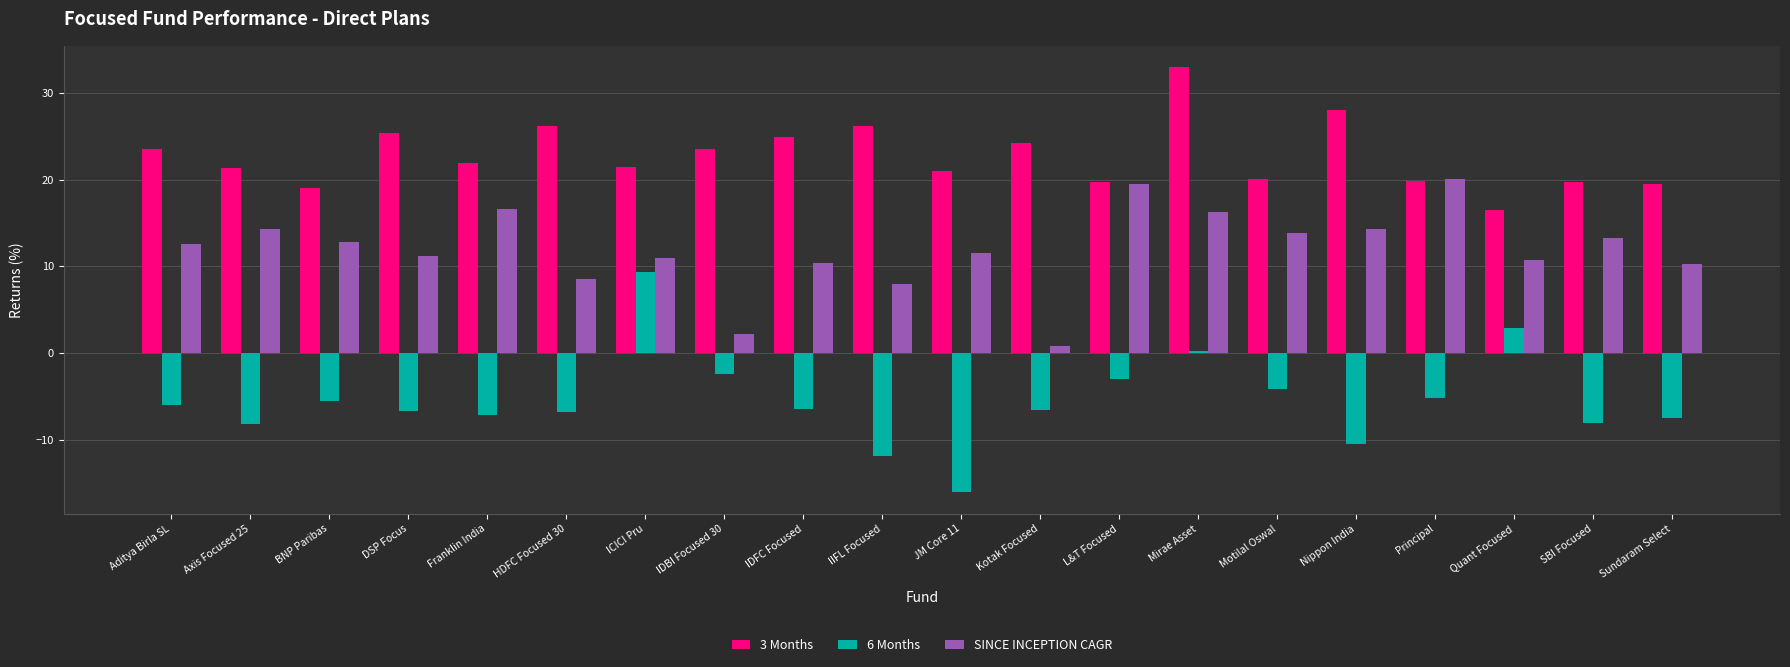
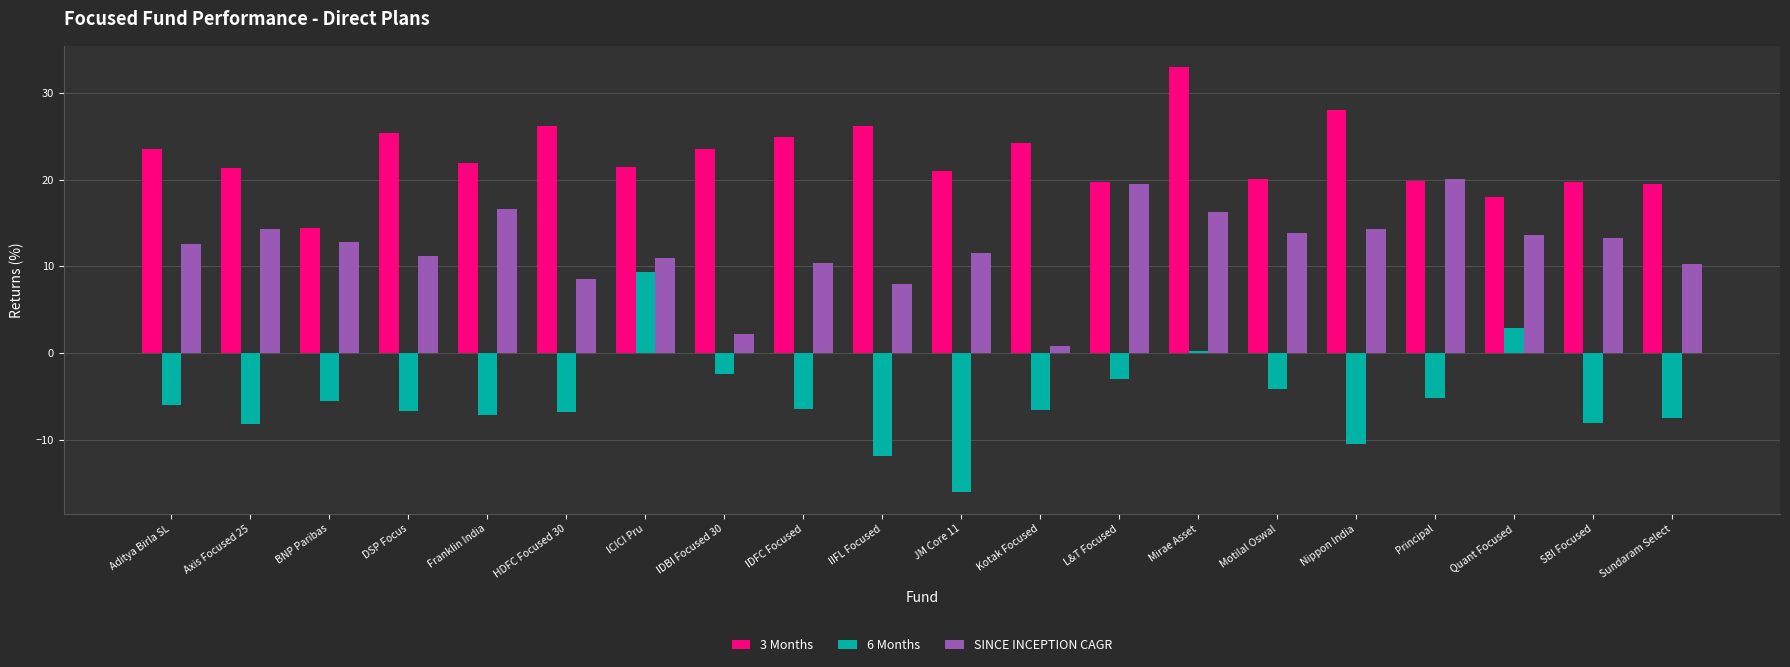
3 Months, BNP Paribas: 19 -> 14
3 Months, Quant Focused: 16 -> 18
SINCE INCEPTION CAGR, Quant Focused: 11 -> 14
